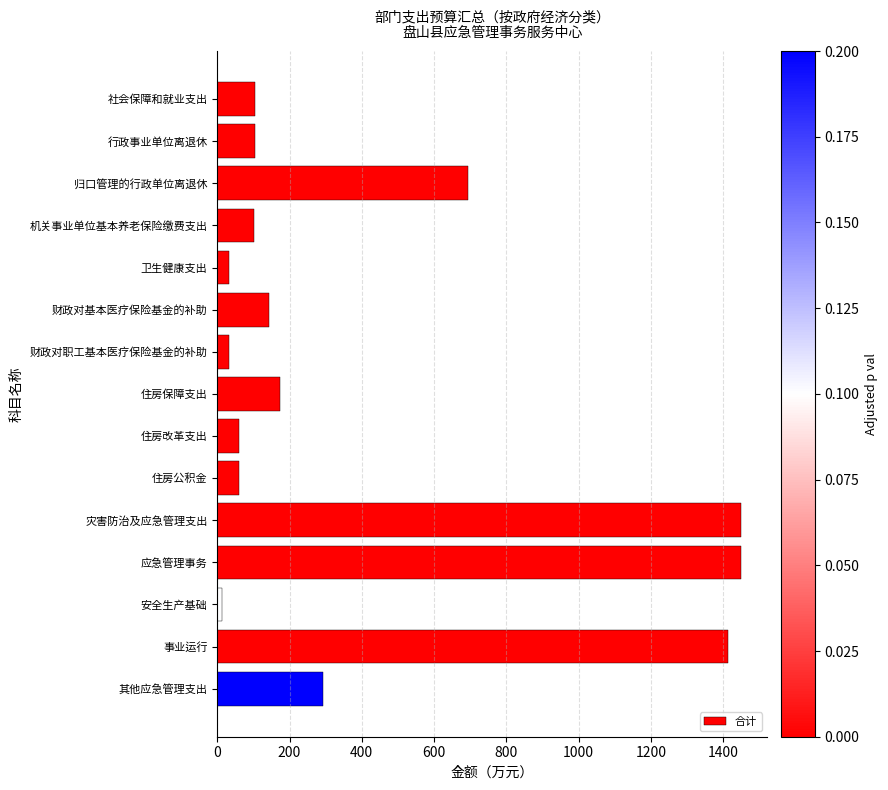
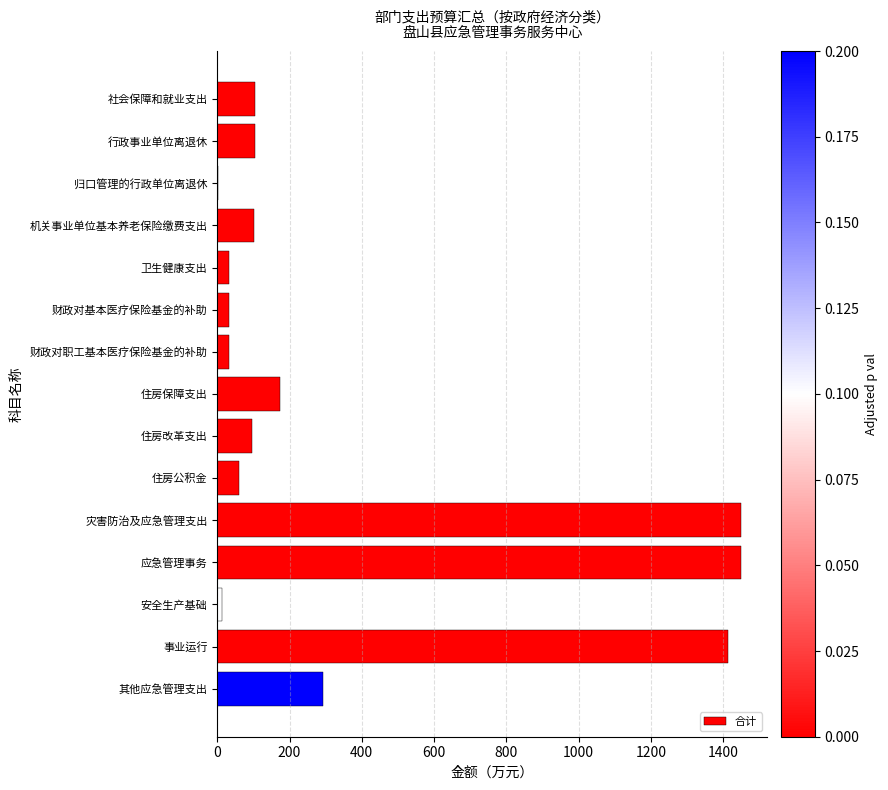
归口管理的行政单位离退休: 700 -> 0
财政对基本医疗保险基金的补助: 140 -> 30
住房改革支出: 60 -> 100
